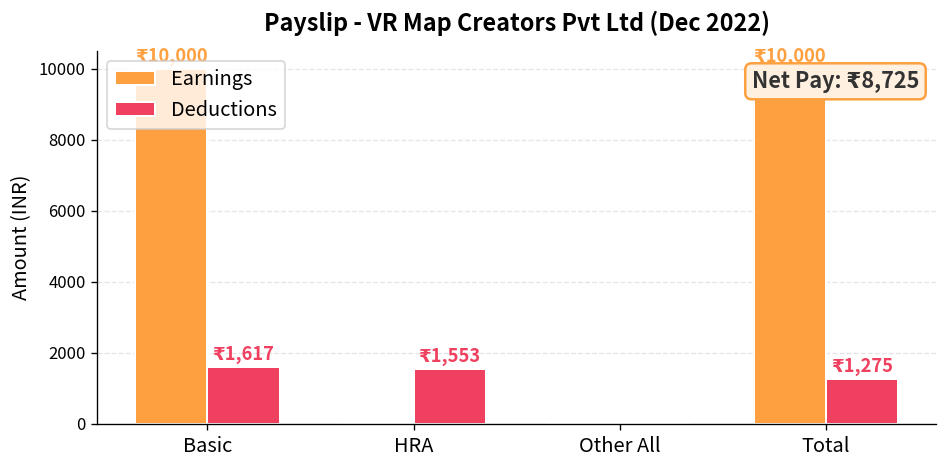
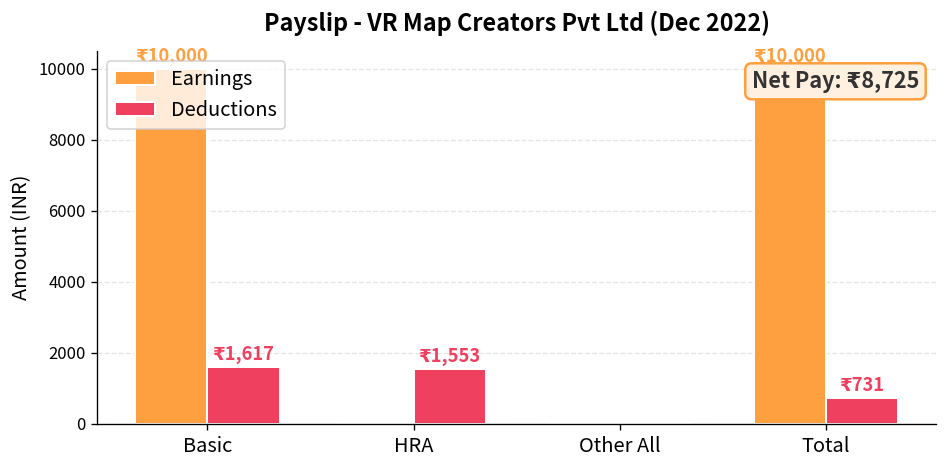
Deductions, Total: 1,275 -> 731
